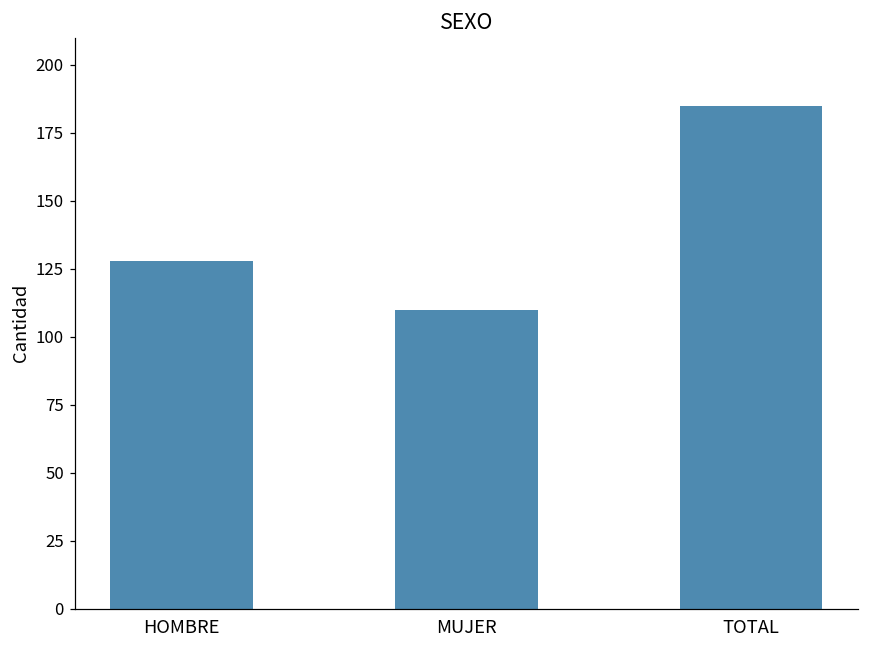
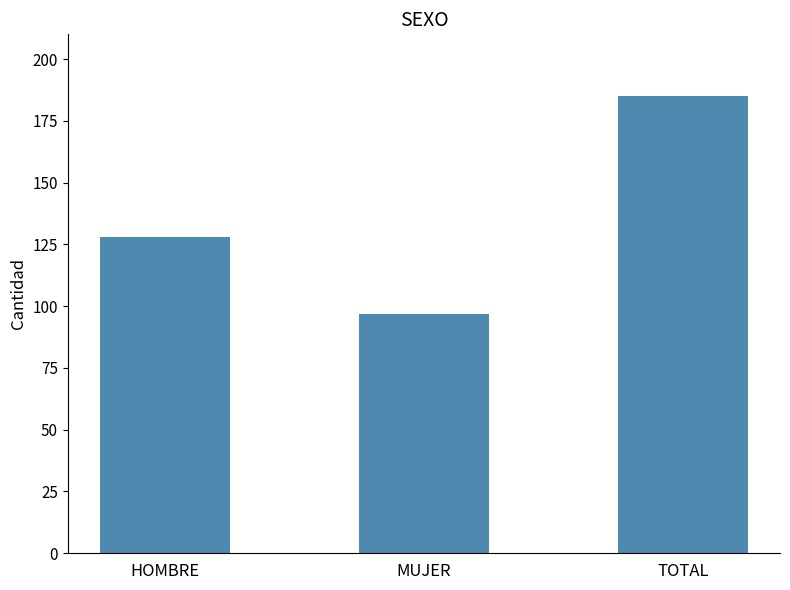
MUJER: 110 -> 97
